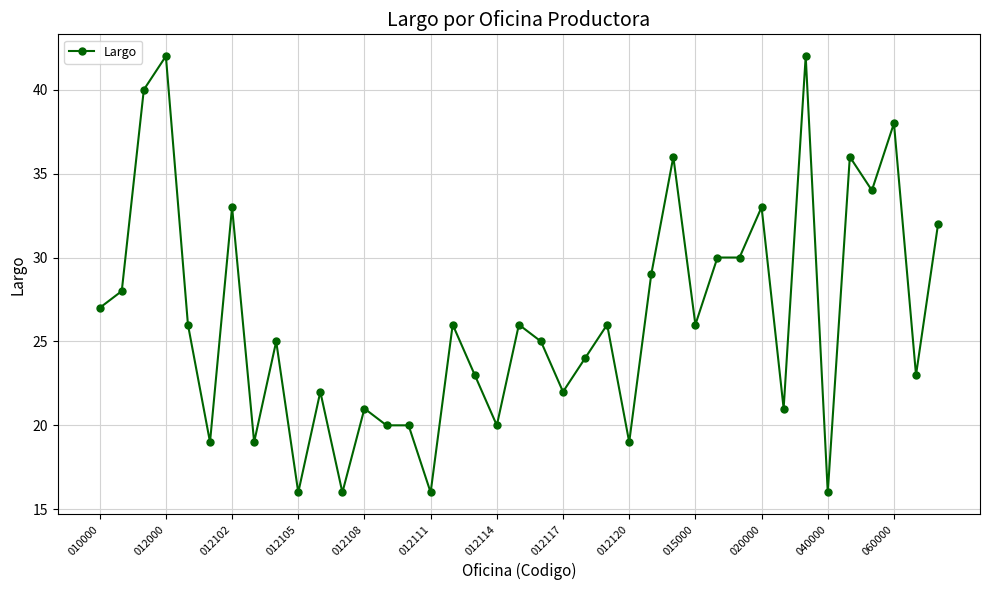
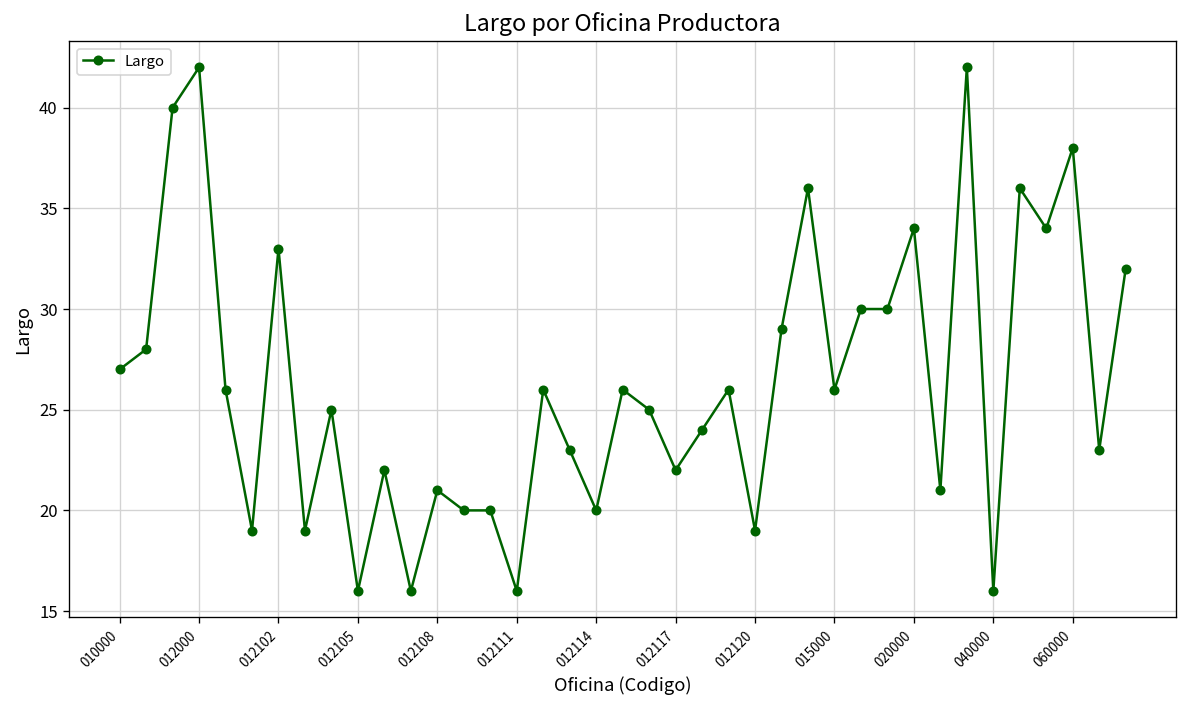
020000: 33 -> 34
